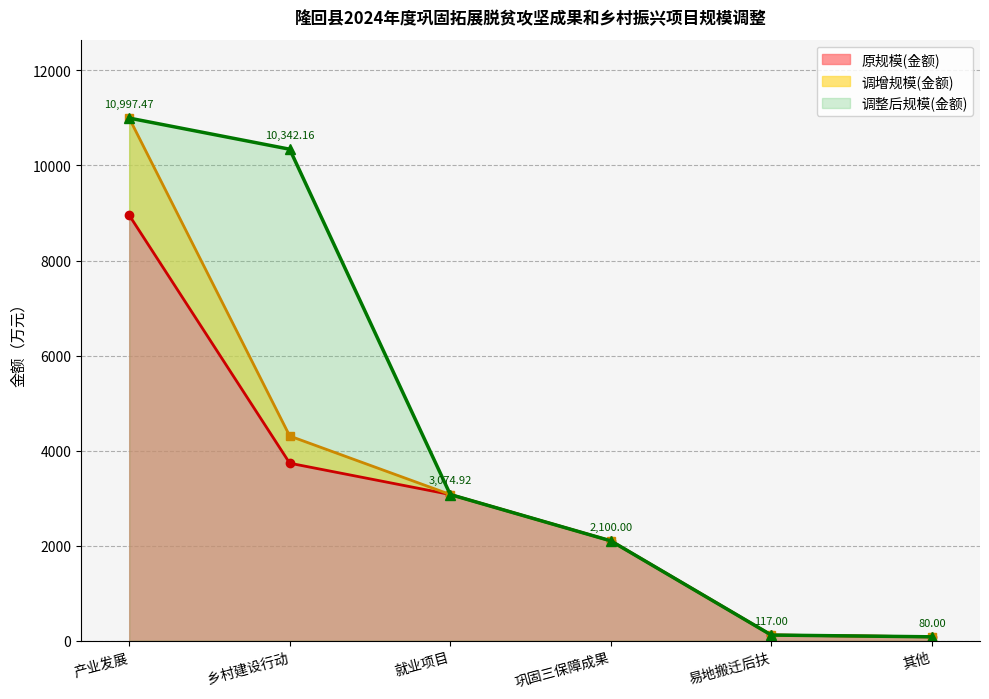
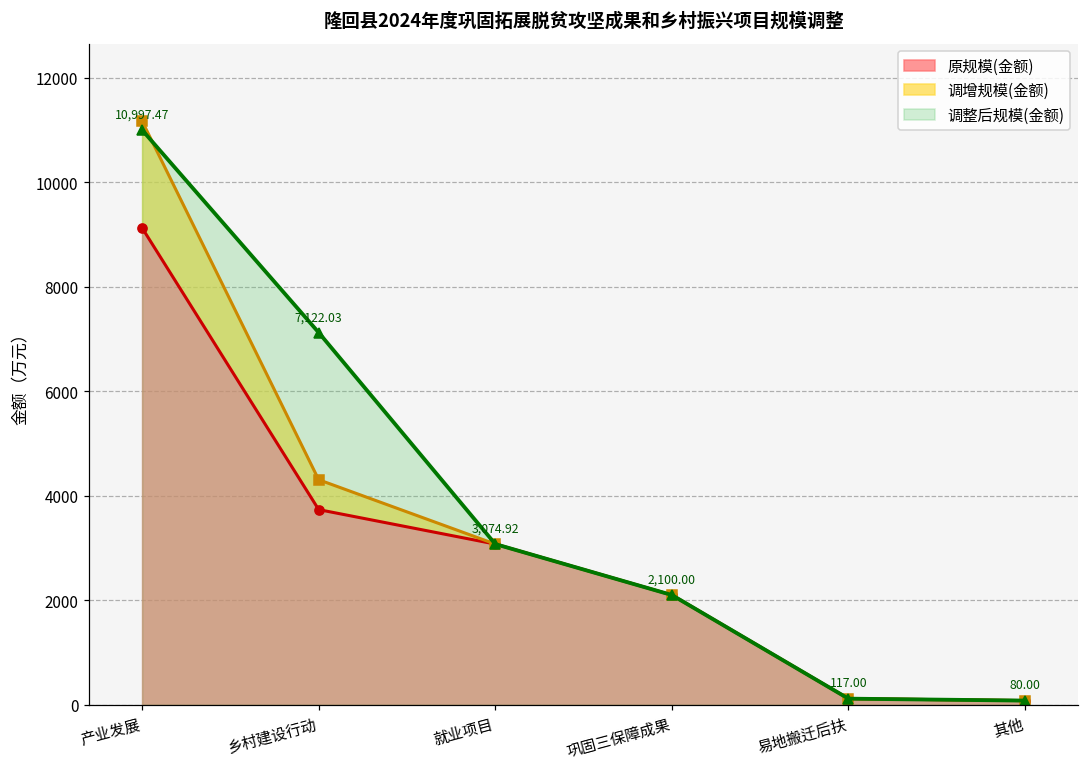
原规模(金额), 产业发展: 9000 -> 9100
调整后规模(金额), 乡村建设行动: 10,342.16 -> 7,122.03
